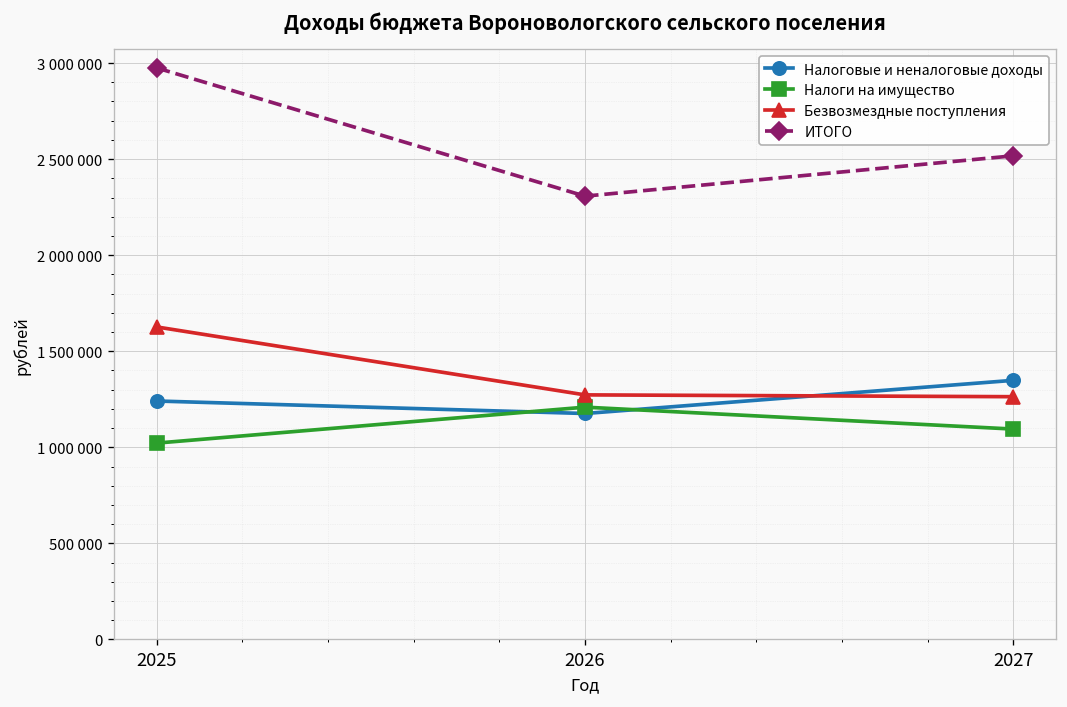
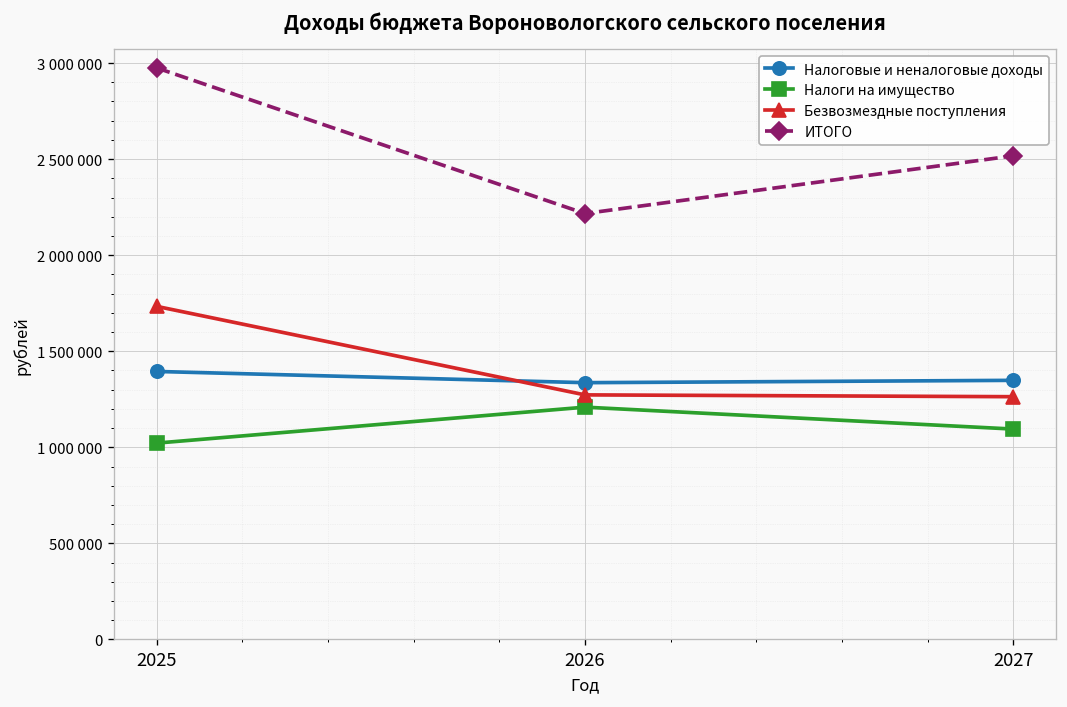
Налоговые и неналоговые доходы, 2025: 1240000 -> 1390000
Безвозмездные поступления, 2025: 1630000 -> 1730000
Налоговые и неналоговые доходы, 2026: 1180000 -> 1340000
ИТОГО, 2026: 2310000 -> 2220000
